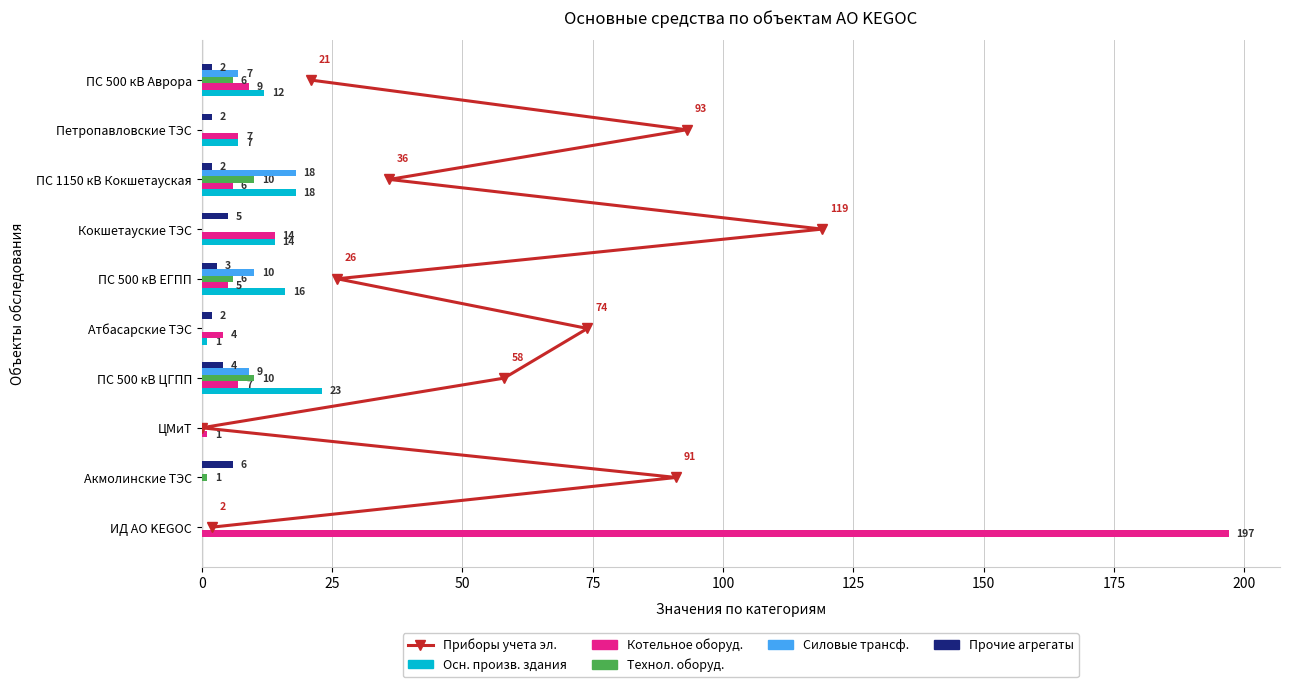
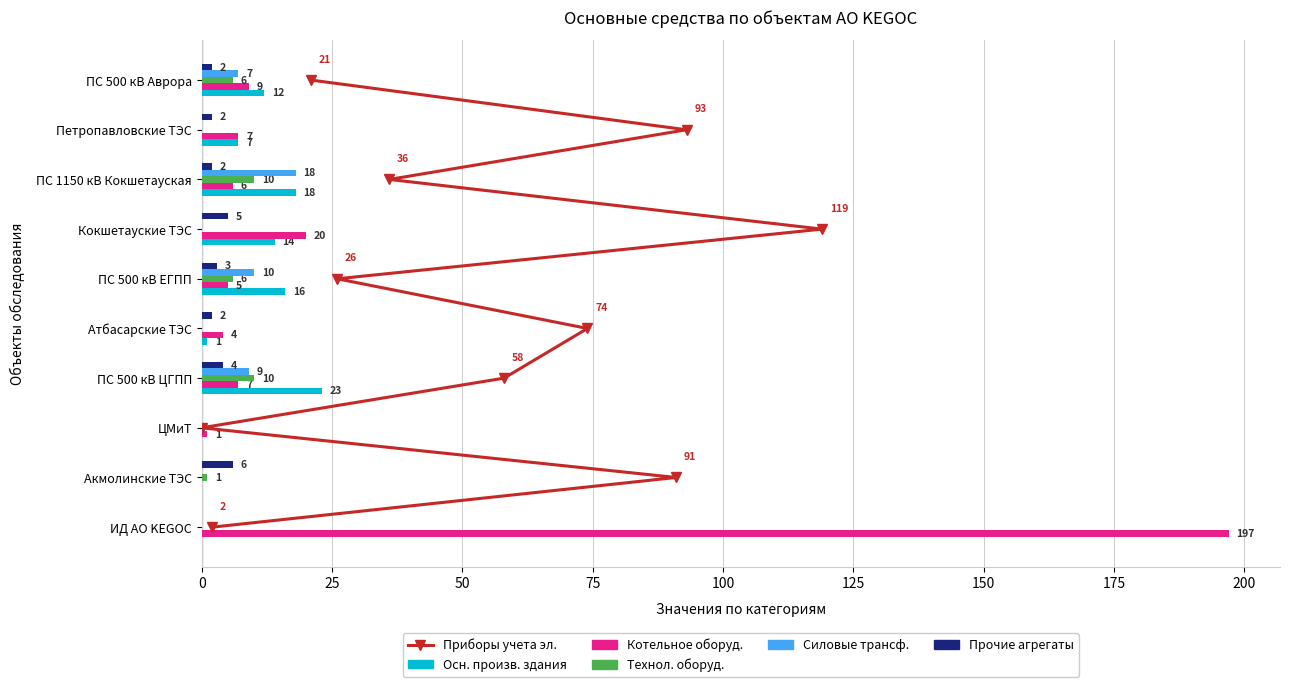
Котельное оборуд., Кокшетауские ТЭС: 14 -> 20
